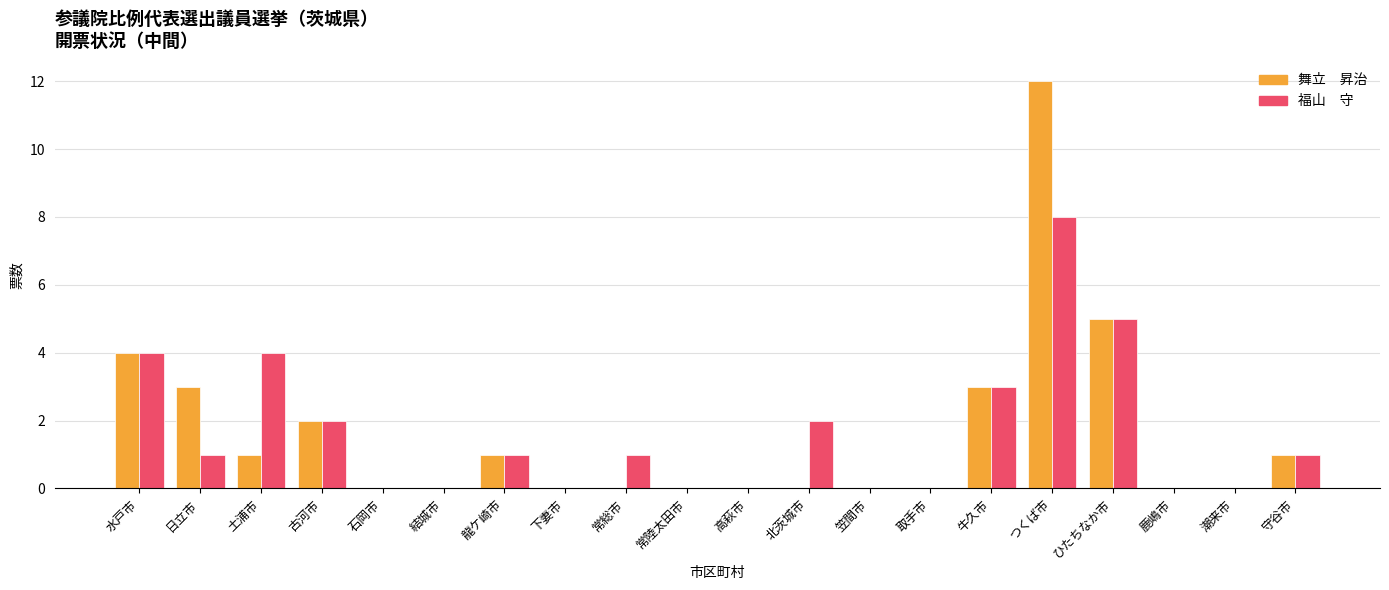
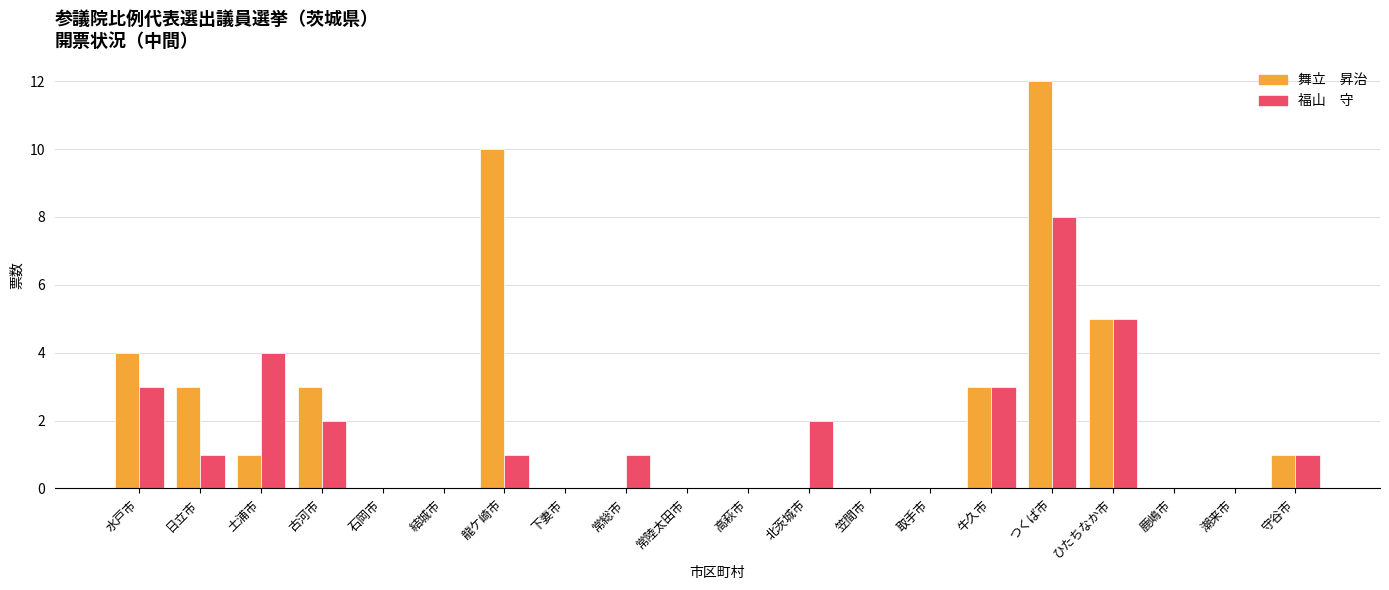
福山 守, 水戸市: 4 -> 3
舞立 昇治, 古河市: 2 -> 3
舞立 昇治, 龍ケ崎市: 1 -> 10
